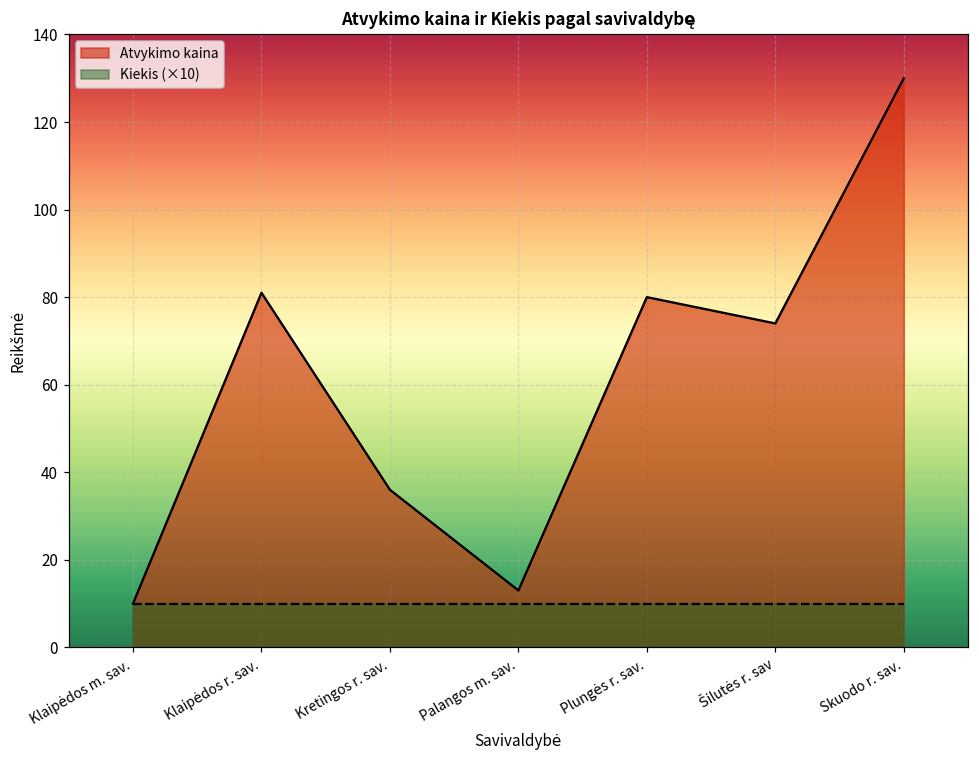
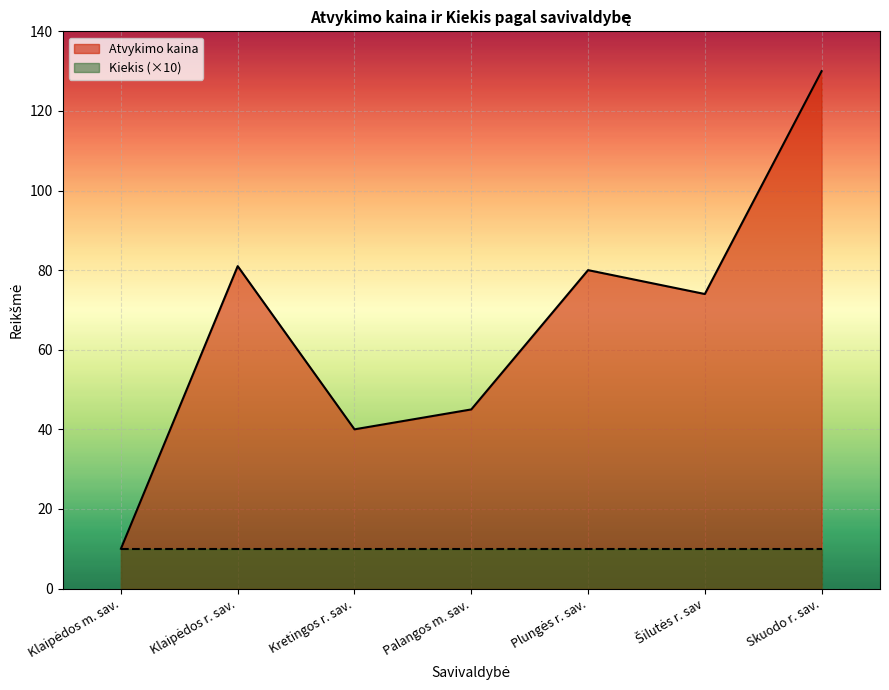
Atvykimo kaina, Kretingos r. sav.: 36 -> 40
Atvykimo kaina, Palangos m. sav.: 13 -> 45
